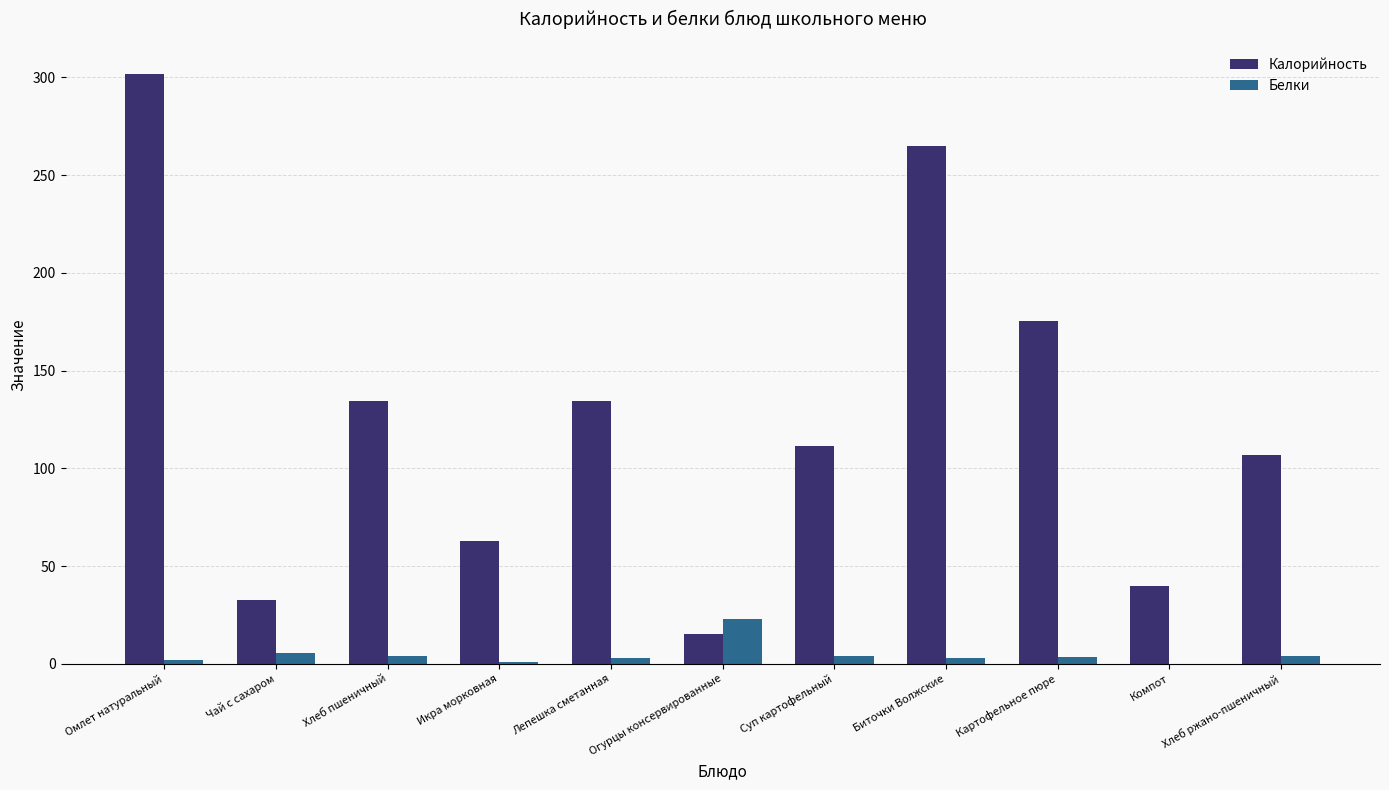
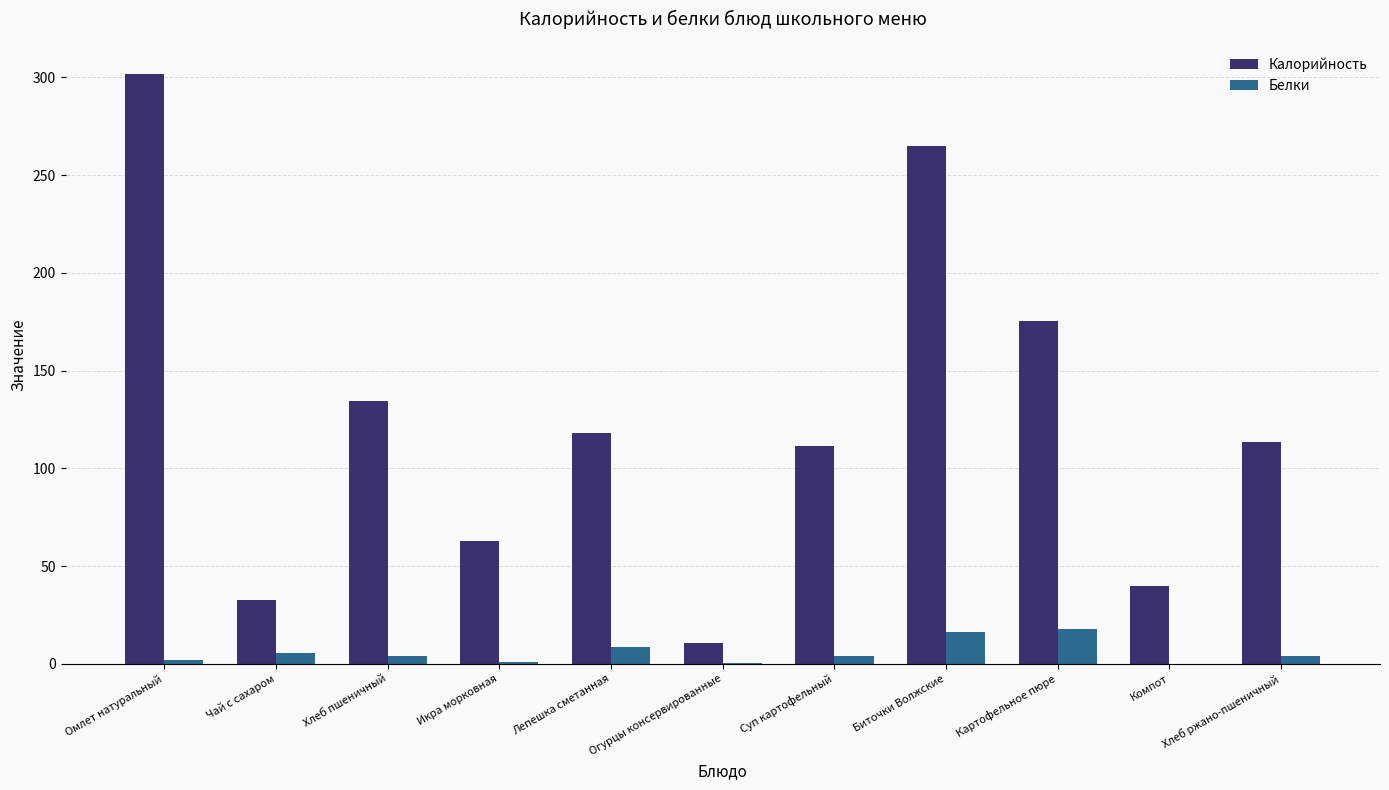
Калорийность, Лепешка сметанная: 134 -> 118
Белки, Лепешка сметанная: 3 -> 9
Калорийность, Огурцы консервированные: 15 -> 11
Белки, Огурцы консервированные: 23 -> 1
Белки, Биточки Волжские: 3 -> 16
Белки, Картофельное пюре: 4 -> 18
Калорийность, Хлеб ржано-пшеничный: 107 -> 114
